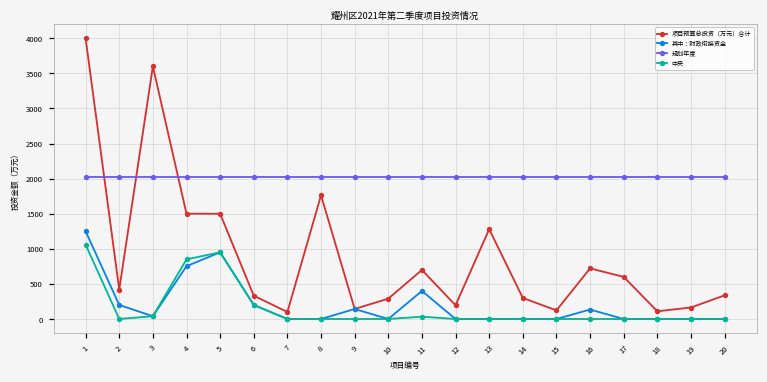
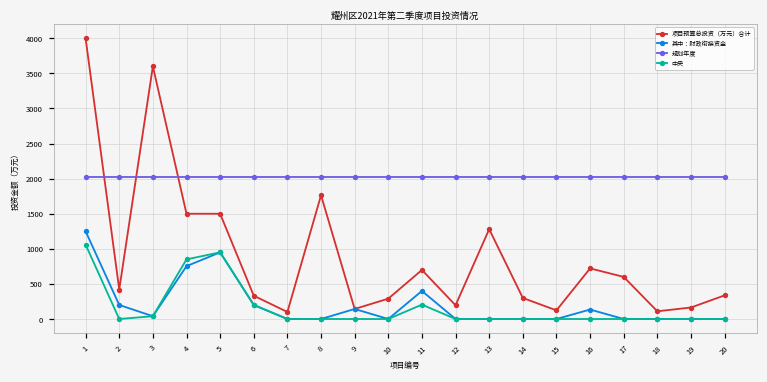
中央, 11: 0 -> 200
